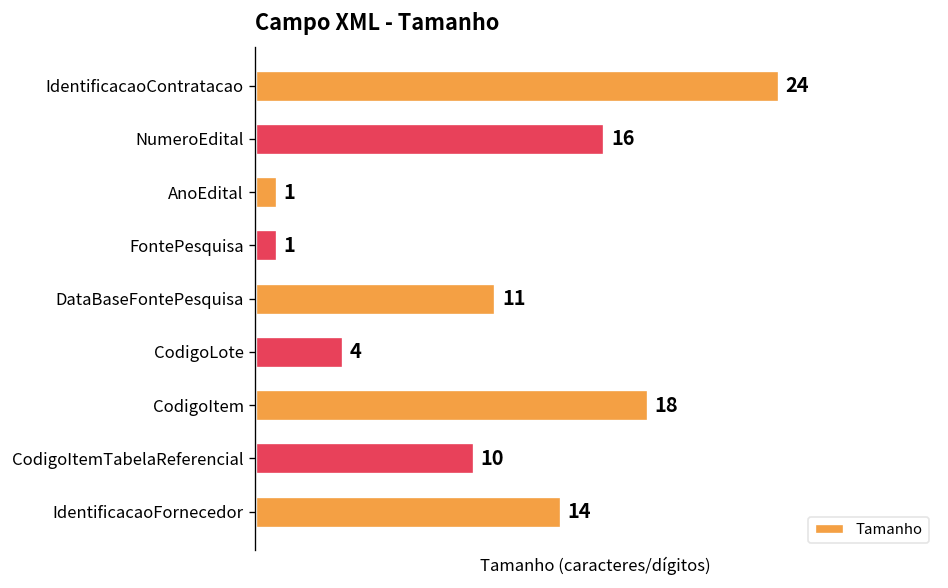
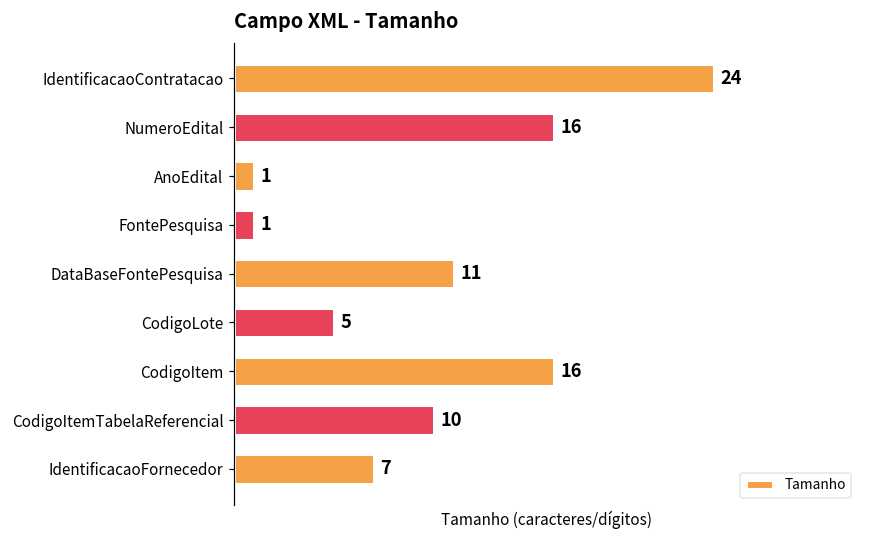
CodigoLote: 4 -> 5
CodigoItem: 18 -> 16
IdentificacaoFornecedor: 14 -> 7
